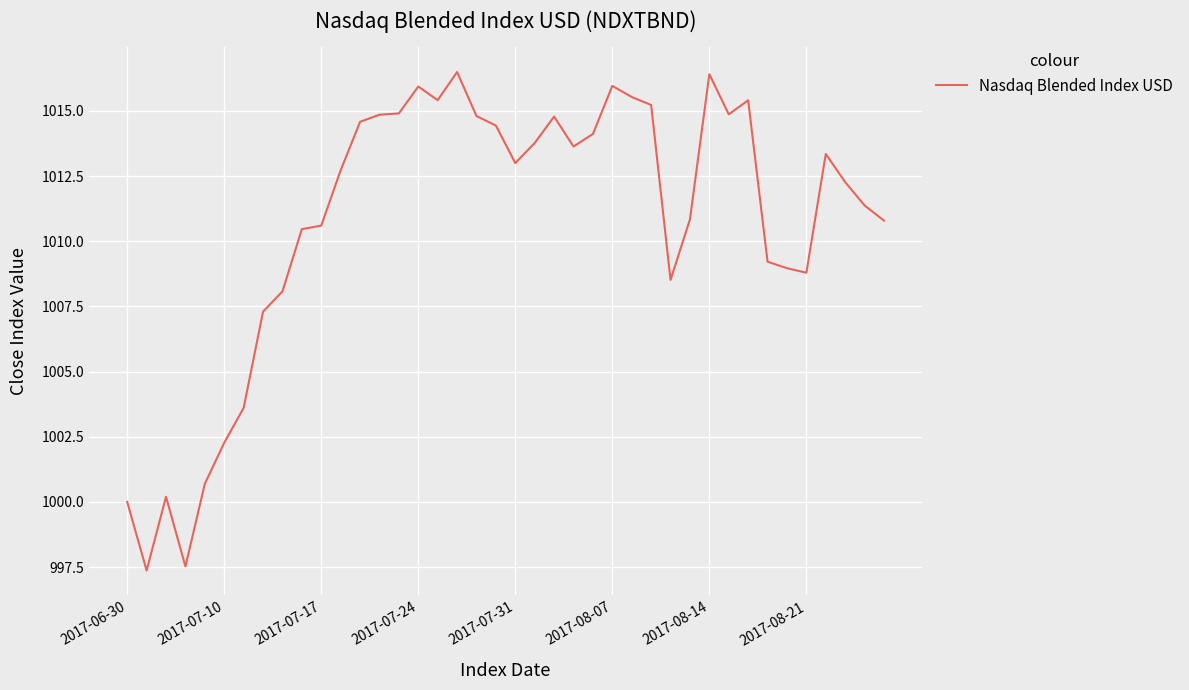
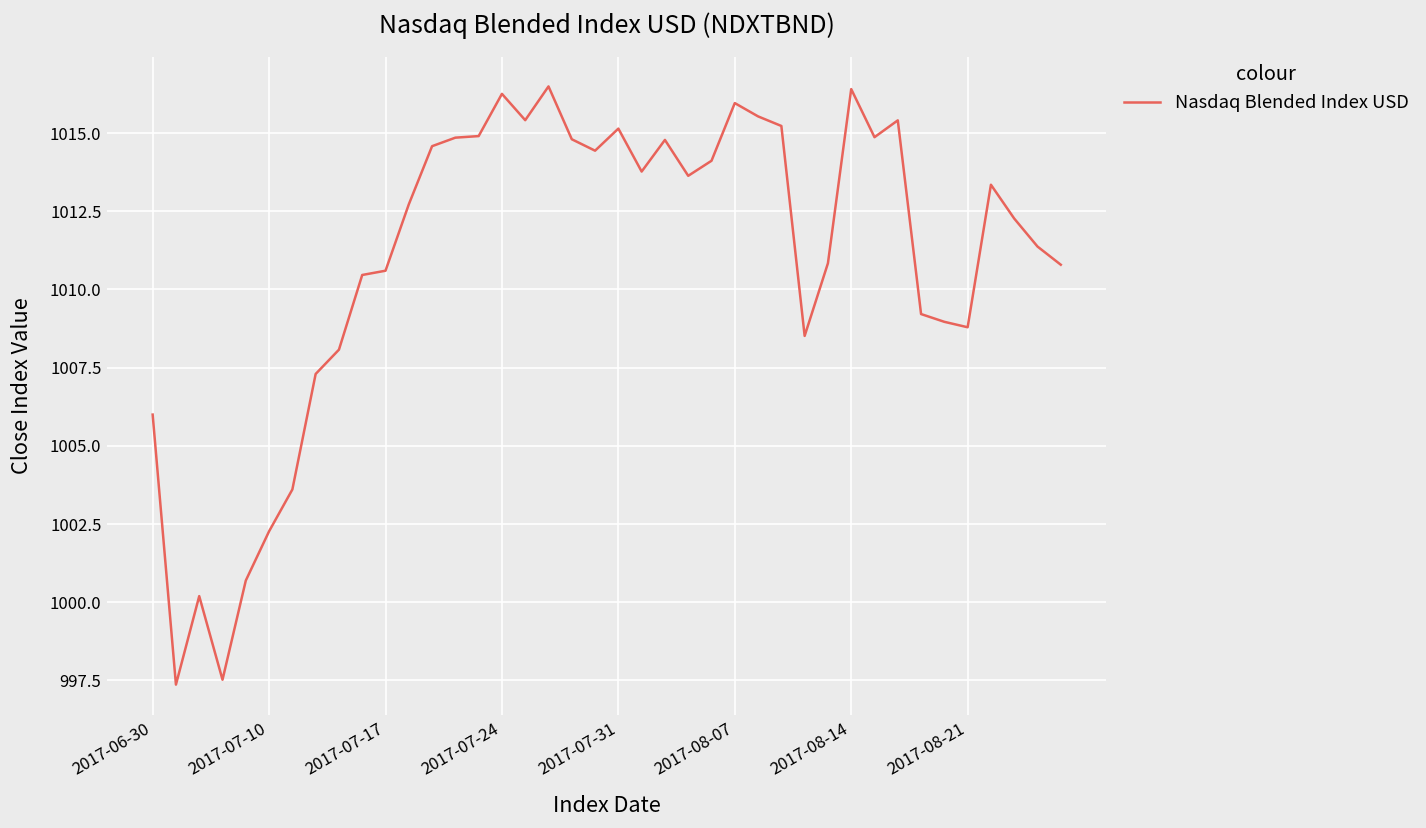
2017-06-30: 1000 -> 1006
2017-07-24: 1015.9 -> 1016.3
2017-07-31: 1013.0 -> 1015.1
